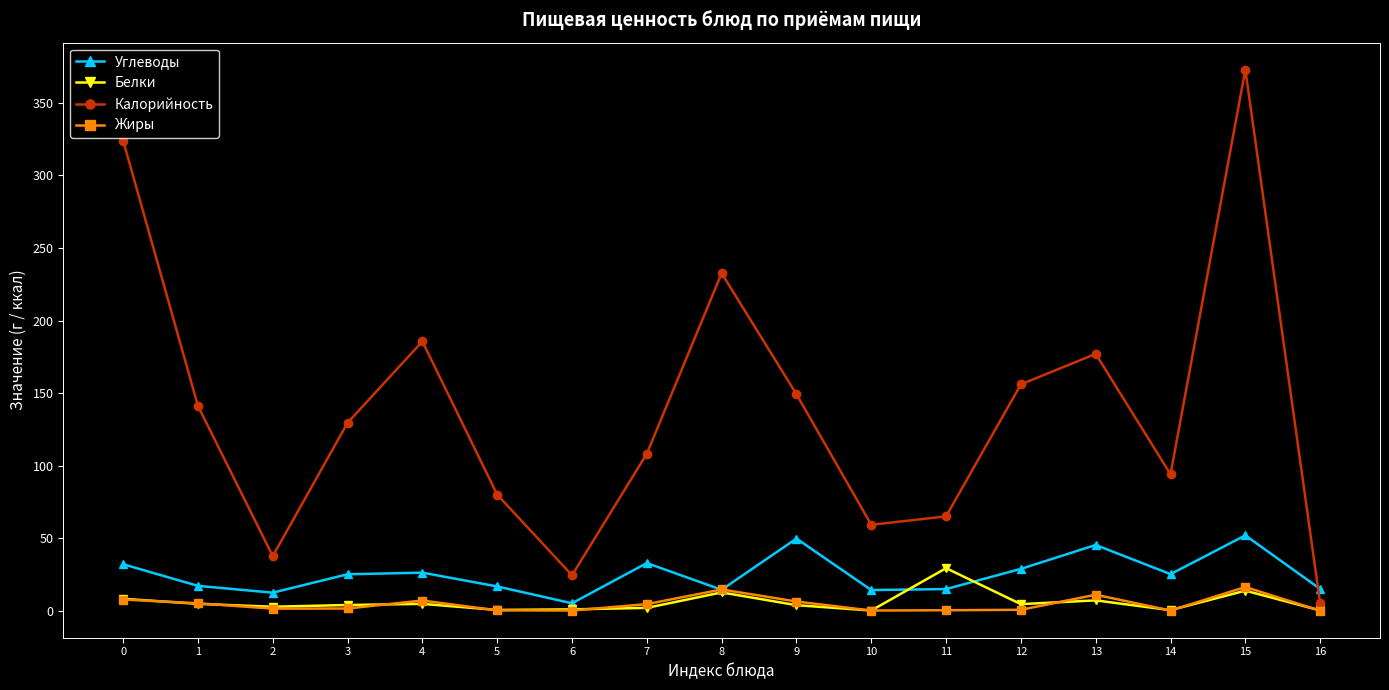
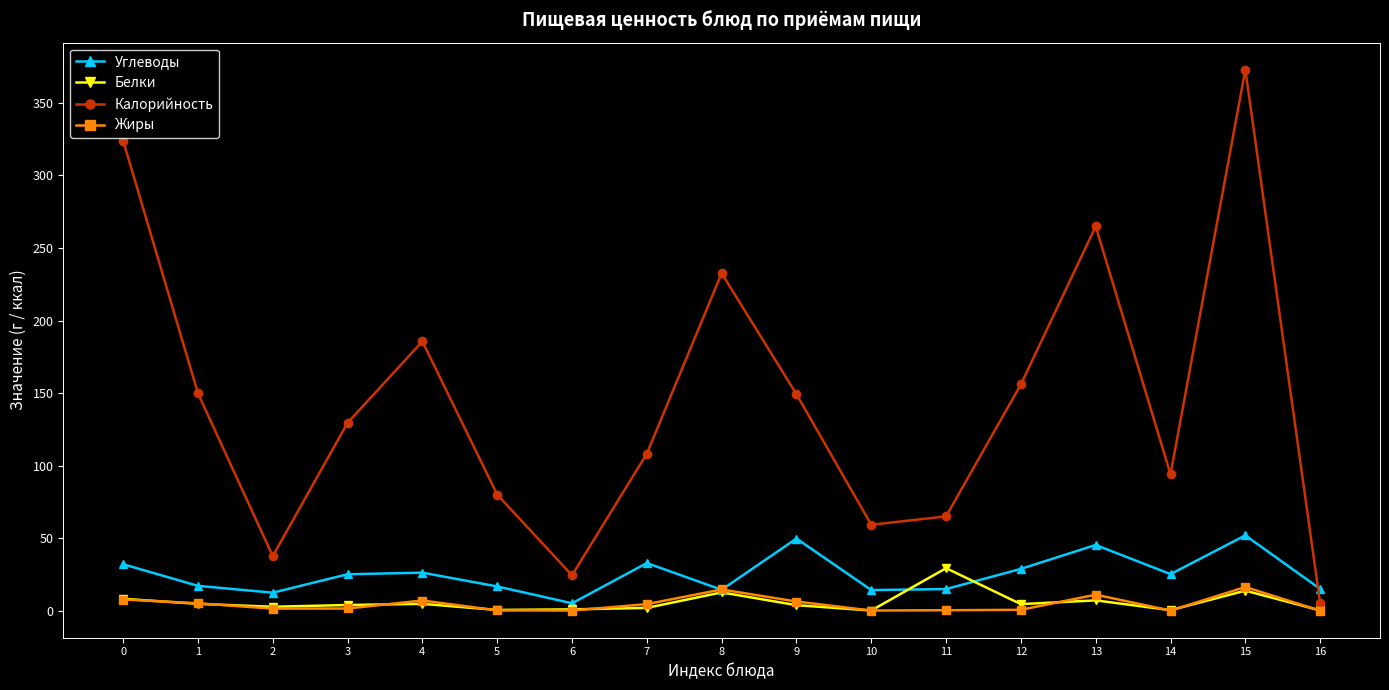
Калорийность, 1: 141 -> 150
Калорийность, 13: 177 -> 265
